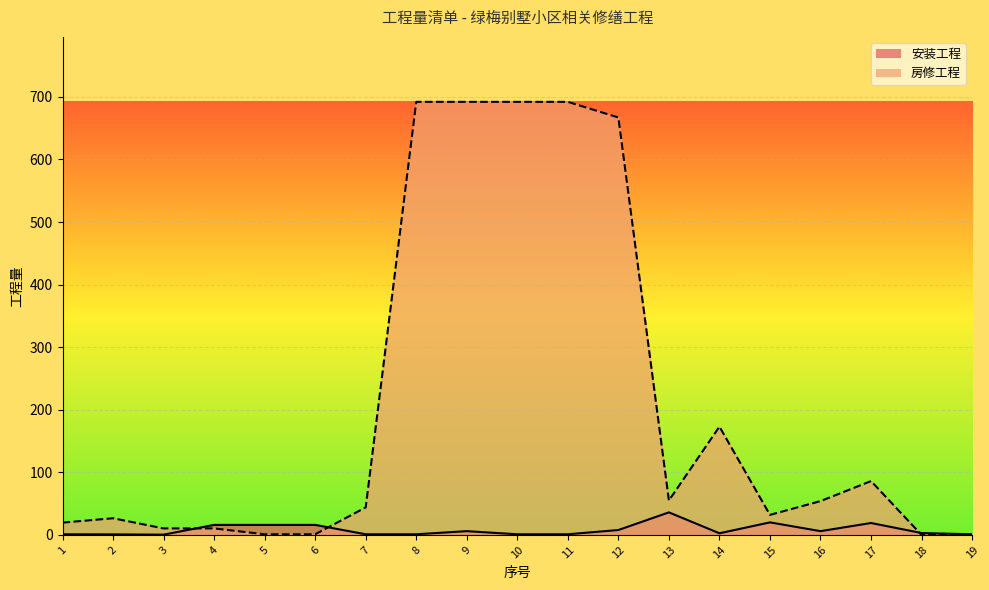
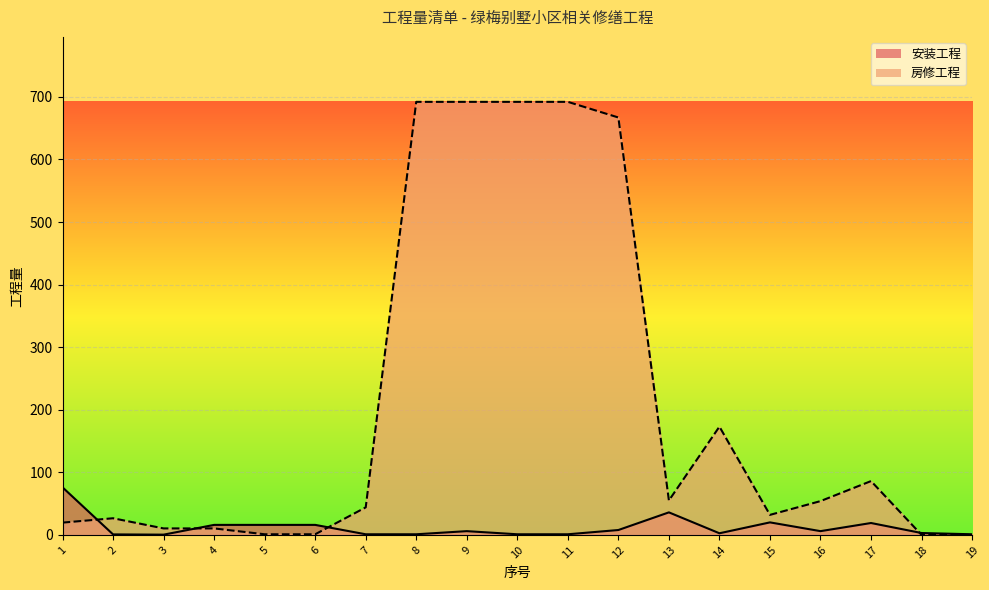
安装工程, 1: 0 -> 80
